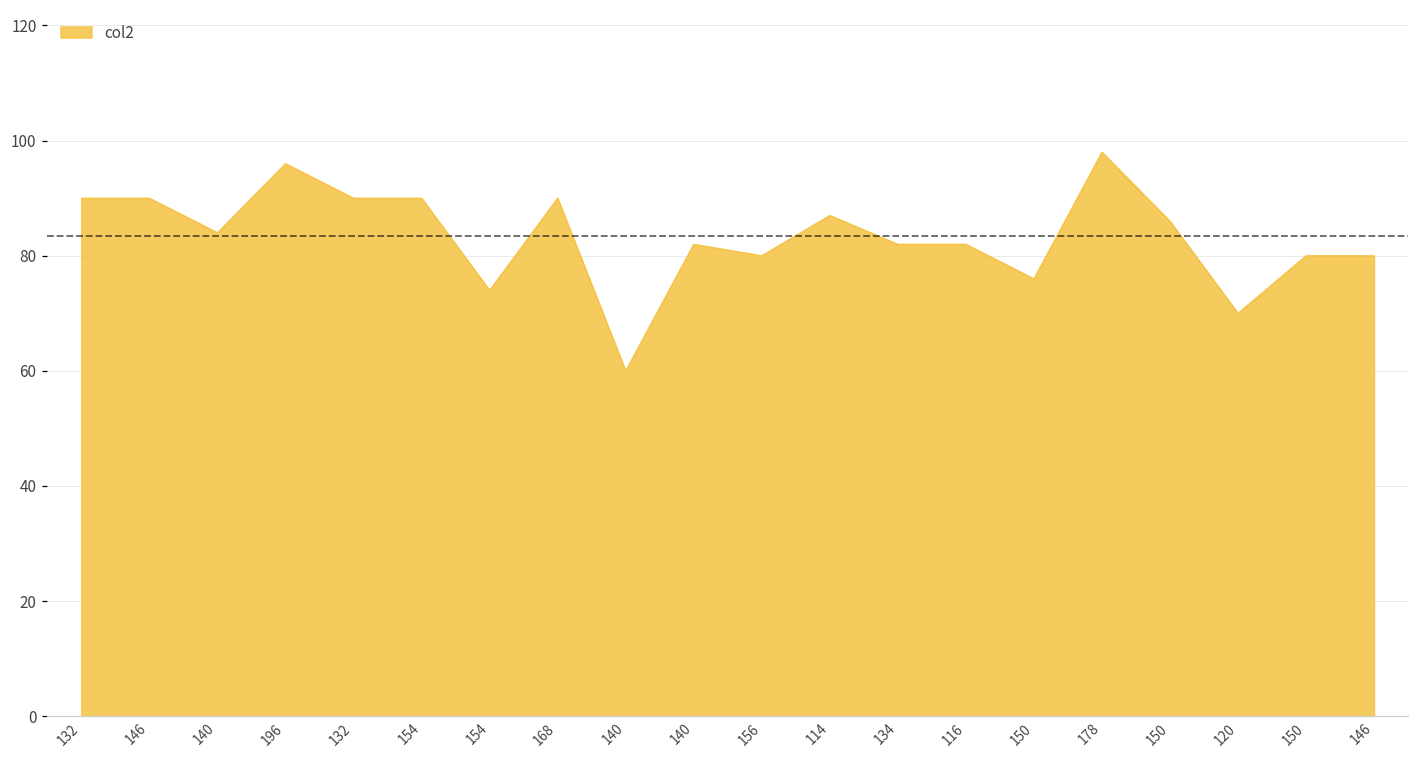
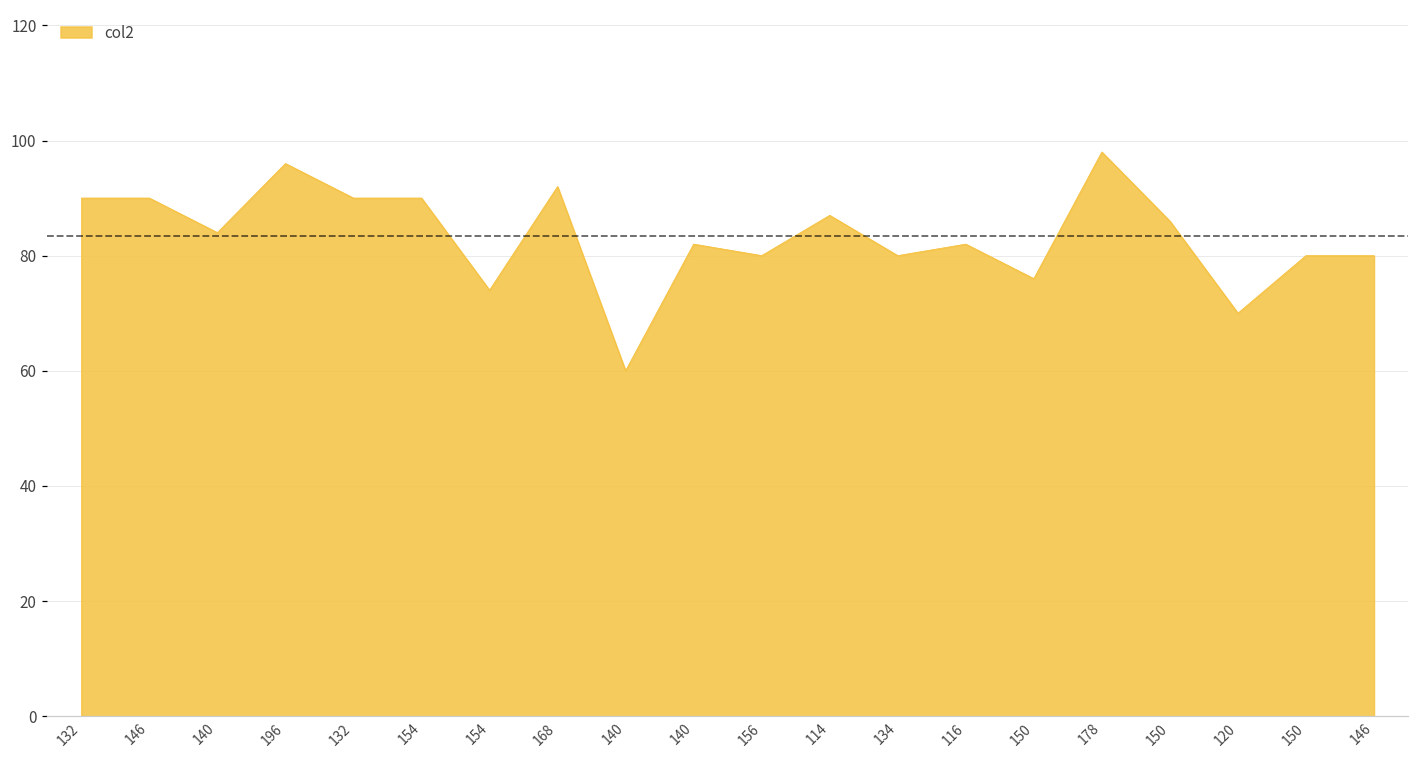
168: 90 -> 92
134: 82 -> 80
